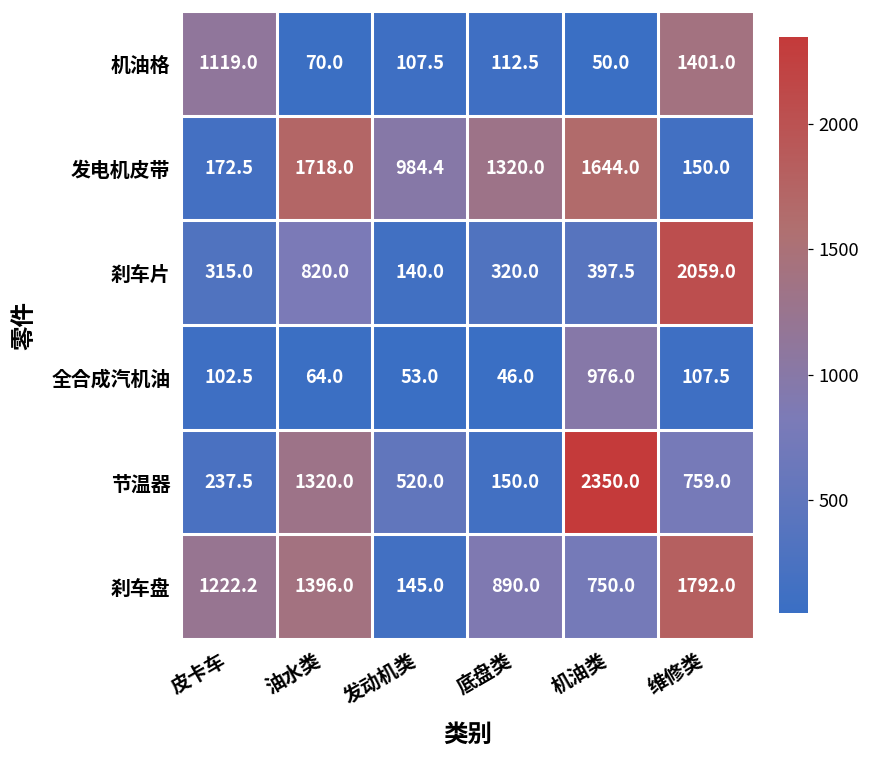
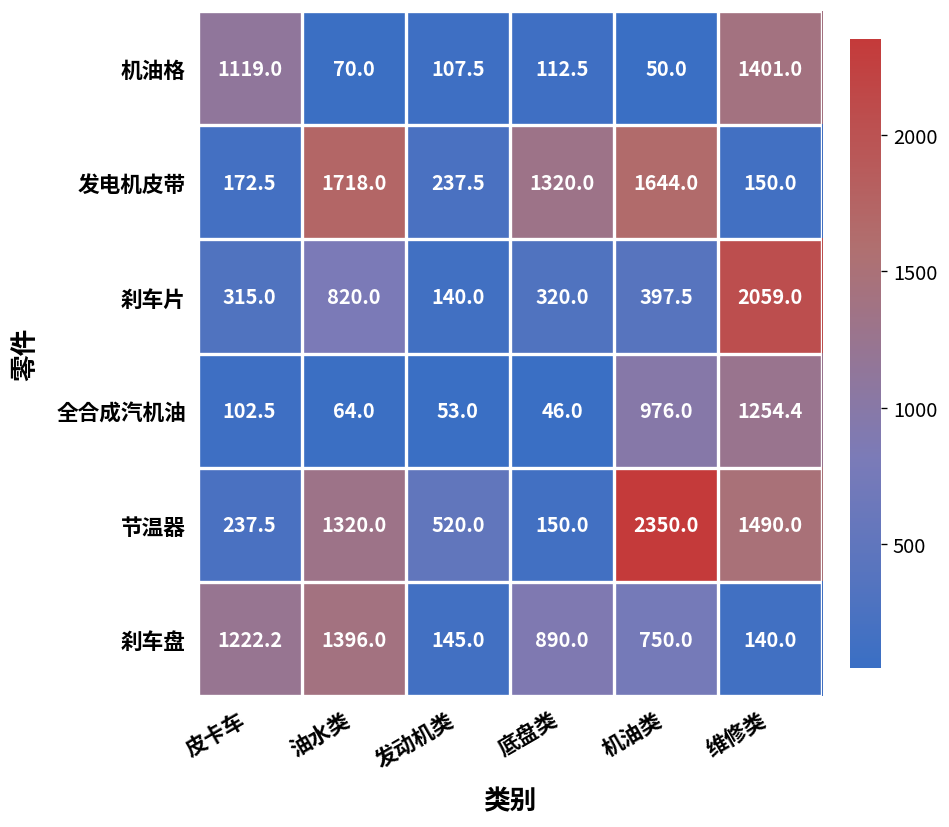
发电机皮带, 发动机类: 984.4 -> 237.5
全合成汽机油, 维修类: 107.5 -> 1254.4
节温器, 维修类: 759.0 -> 1490.0
刹车盘, 维修类: 1792.0 -> 140.0
